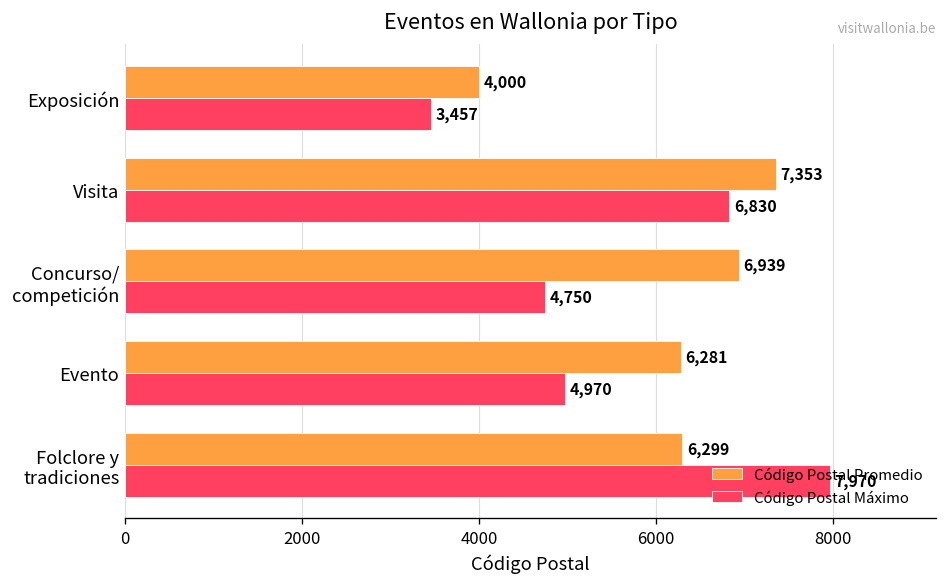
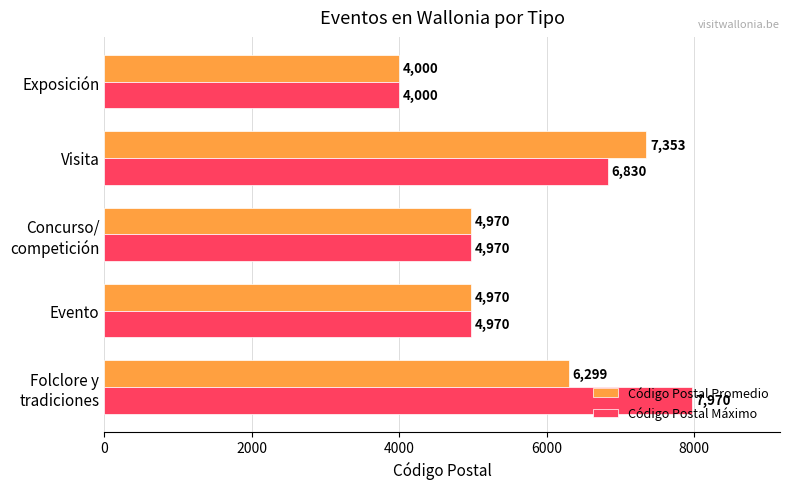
Código Postal Máximo, Exposición: 3,457 -> 4,000
Código Postal Promedio, Concurso/ competición: 6,939 -> 4,970
Código Postal Máximo, Concurso/ competición: 4,750 -> 4,970
Código Postal Promedio, Evento: 6,281 -> 4,970
